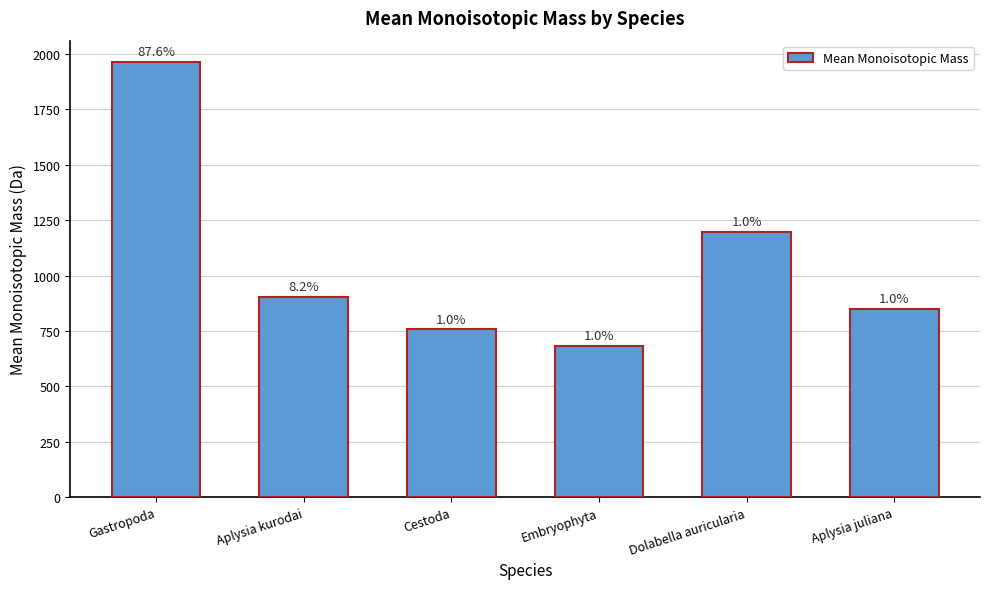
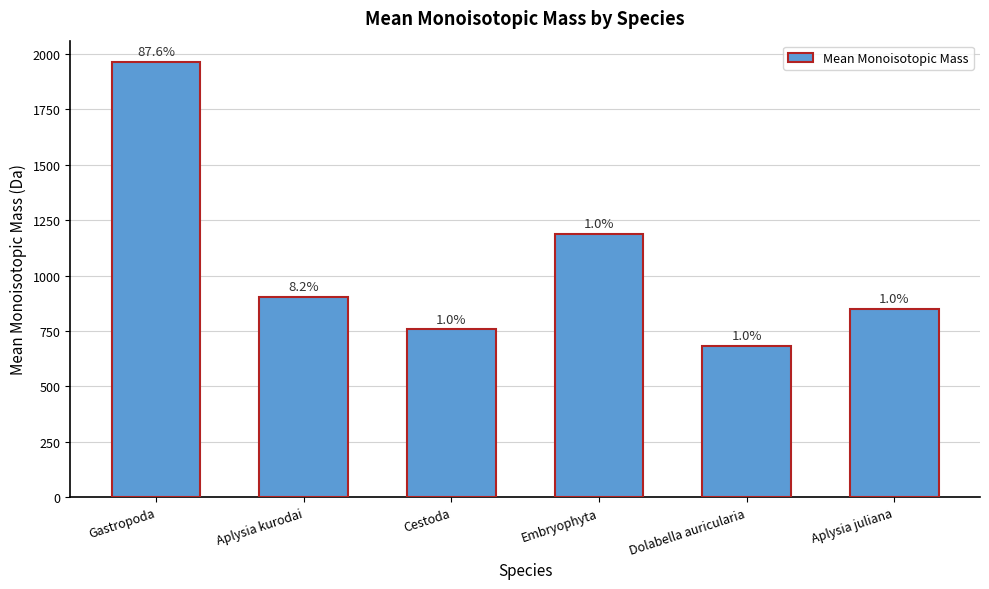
Embryophyta: 680 -> 1190
Dolabella auricularia: 1190 -> 680
